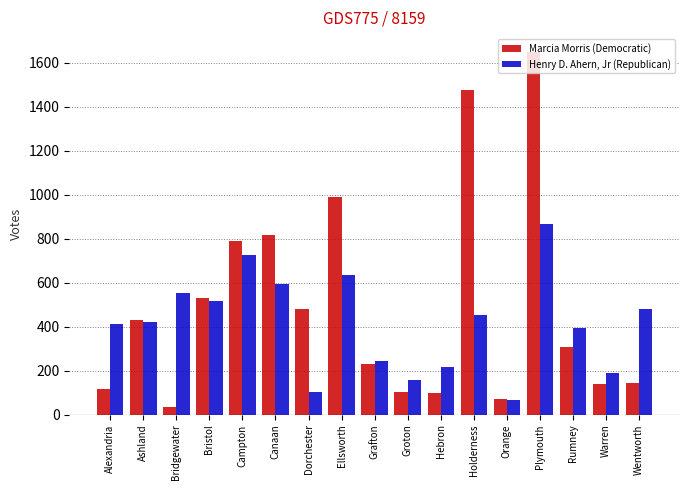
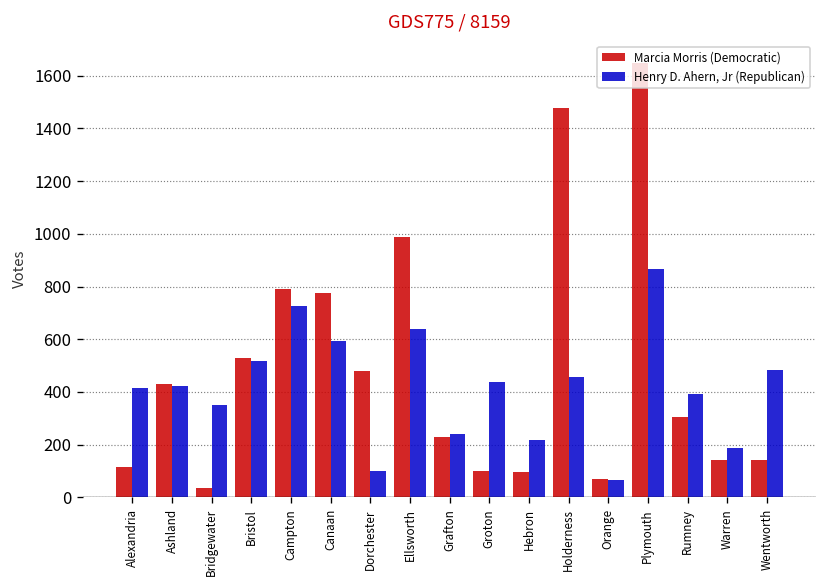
Henry D. Ahern, Jr (Republican), Bridgewater: 560 -> 350
Marcia Morris (Democratic), Canaan: 820 -> 780
Henry D. Ahern, Jr (Republican), Groton: 160 -> 440
